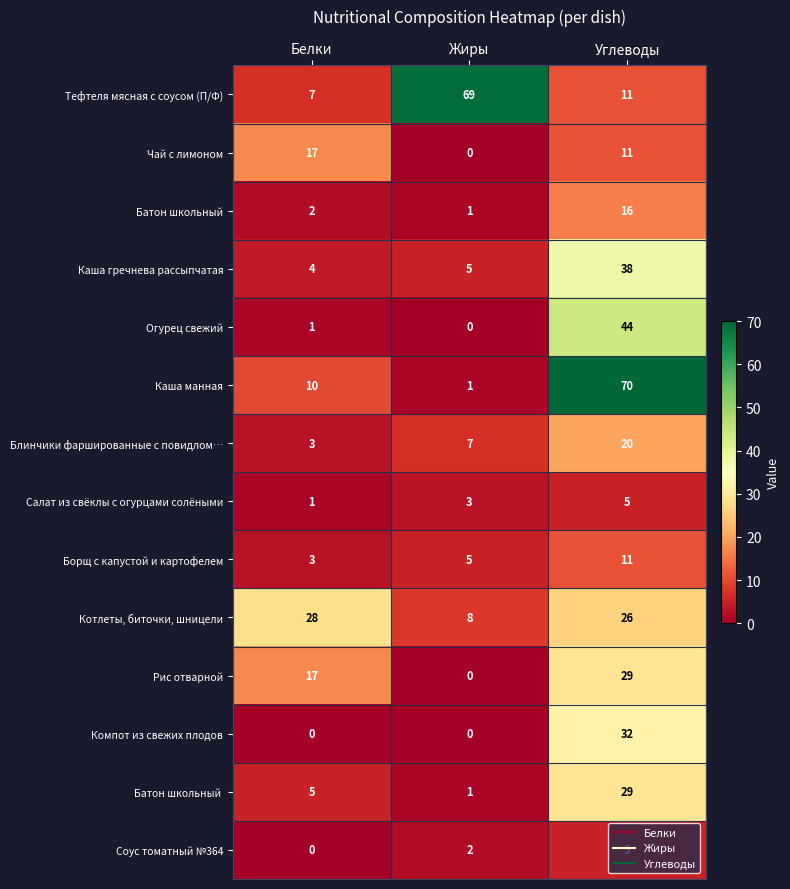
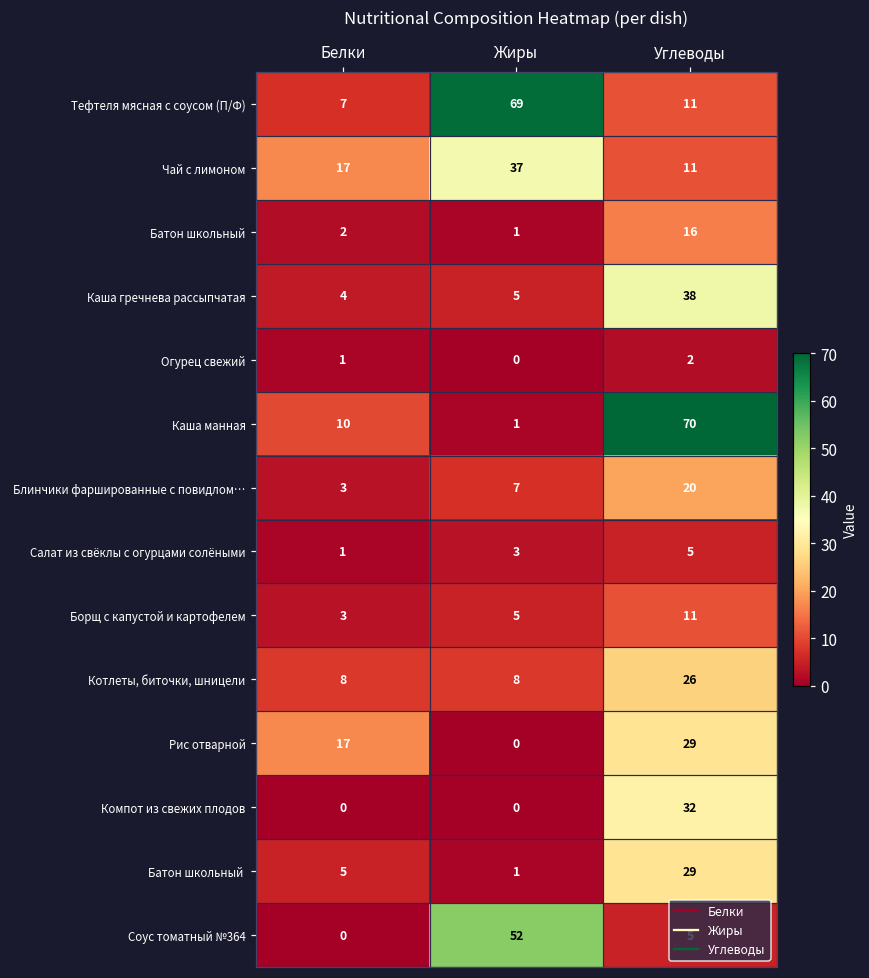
Чай с лимоном, Жиры: 0 -> 37
Огурец свежий, Углеводы: 44 -> 2
Котлеты, биточки, шницели, Белки: 28 -> 8
Соус томатный №364, Жиры: 2 -> 52
